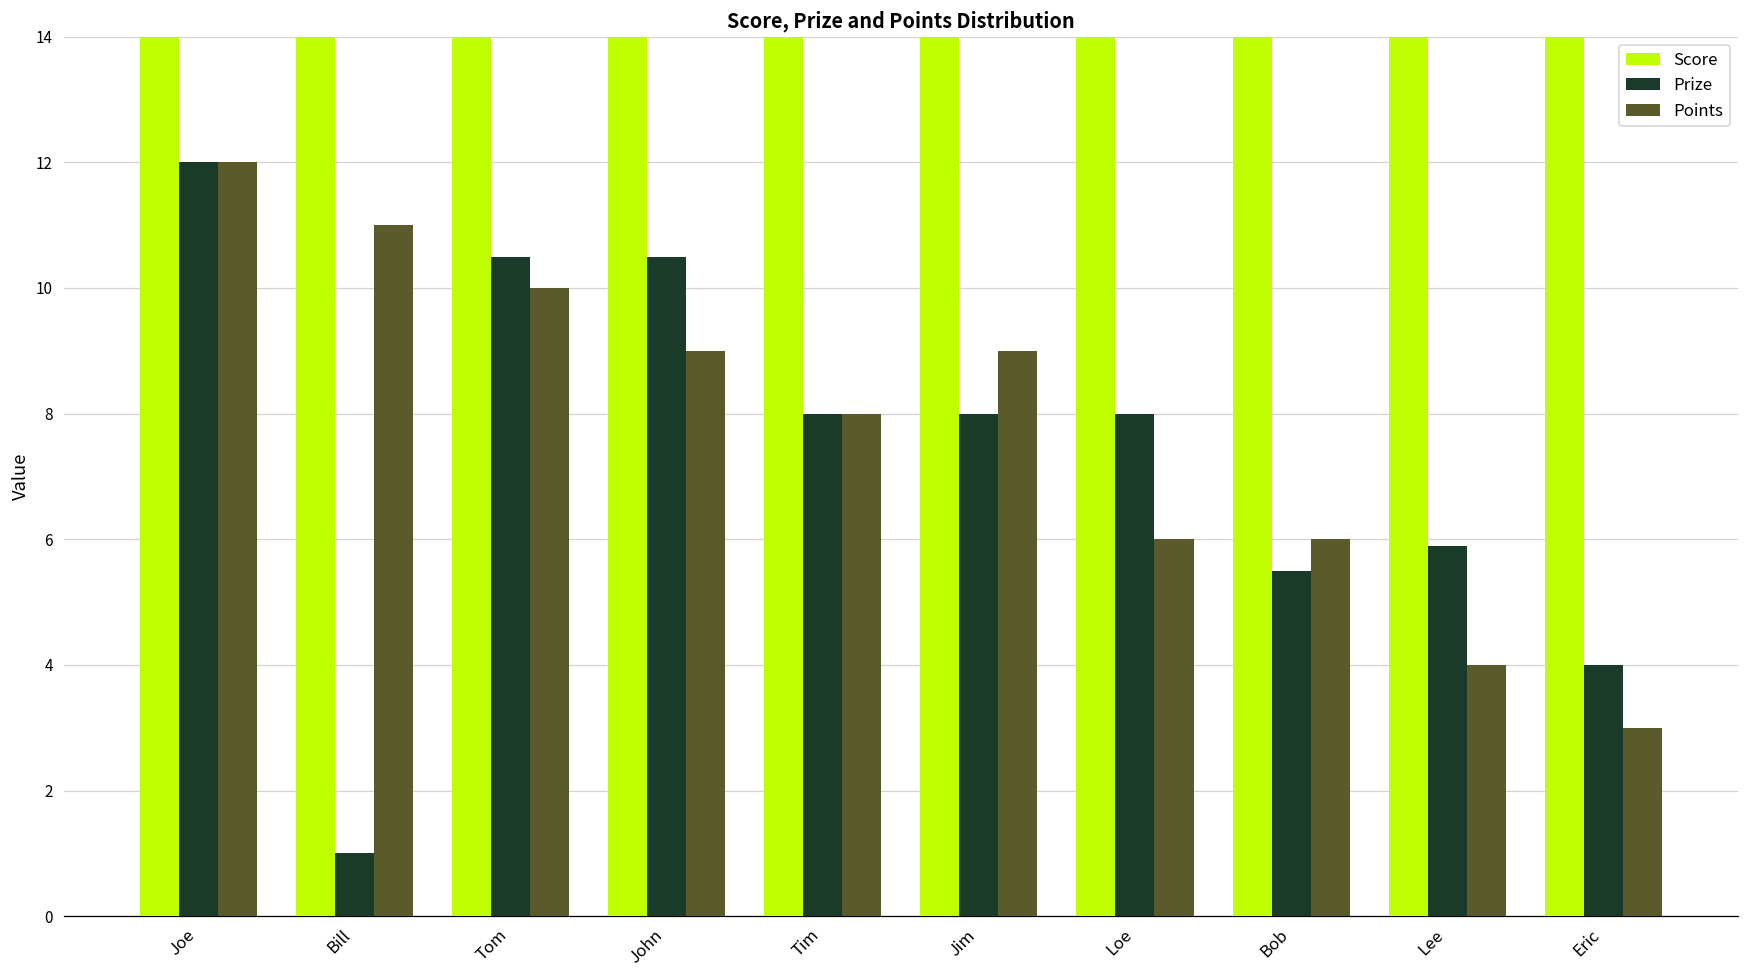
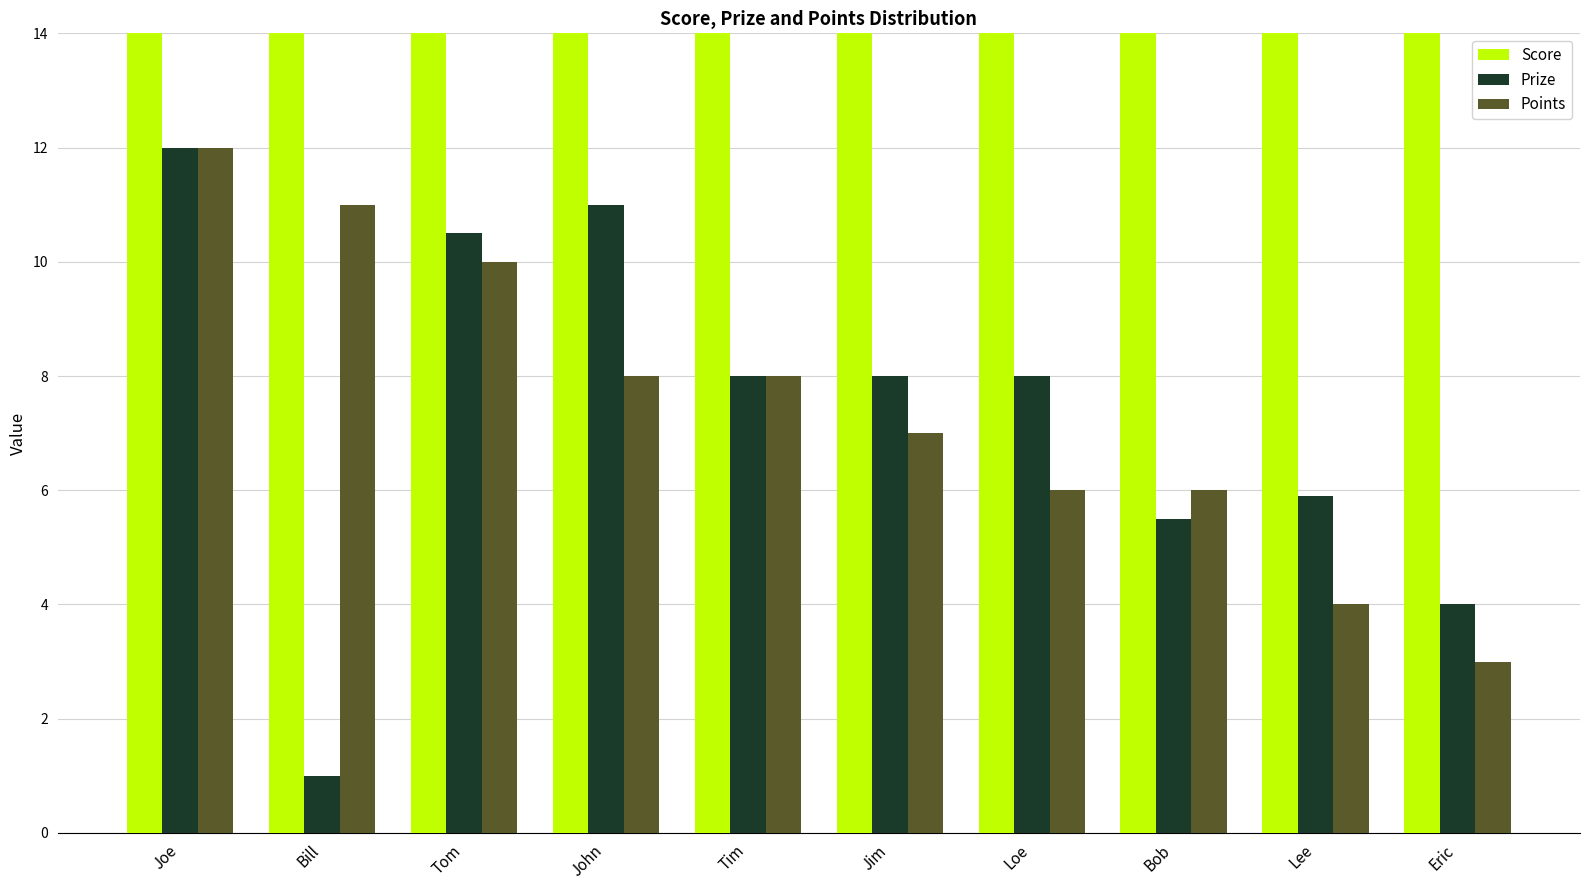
Prize, John: 10.5 -> 11.0
Points, John: 9 -> 8
Points, Jim: 9 -> 7
